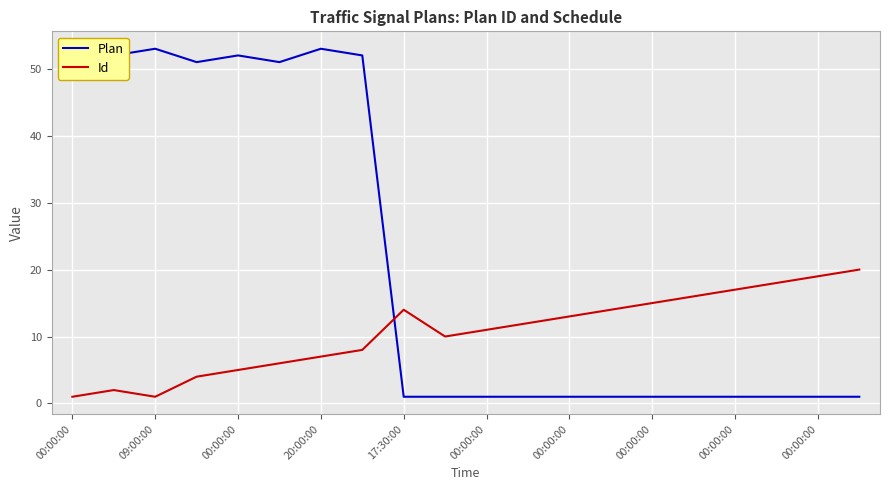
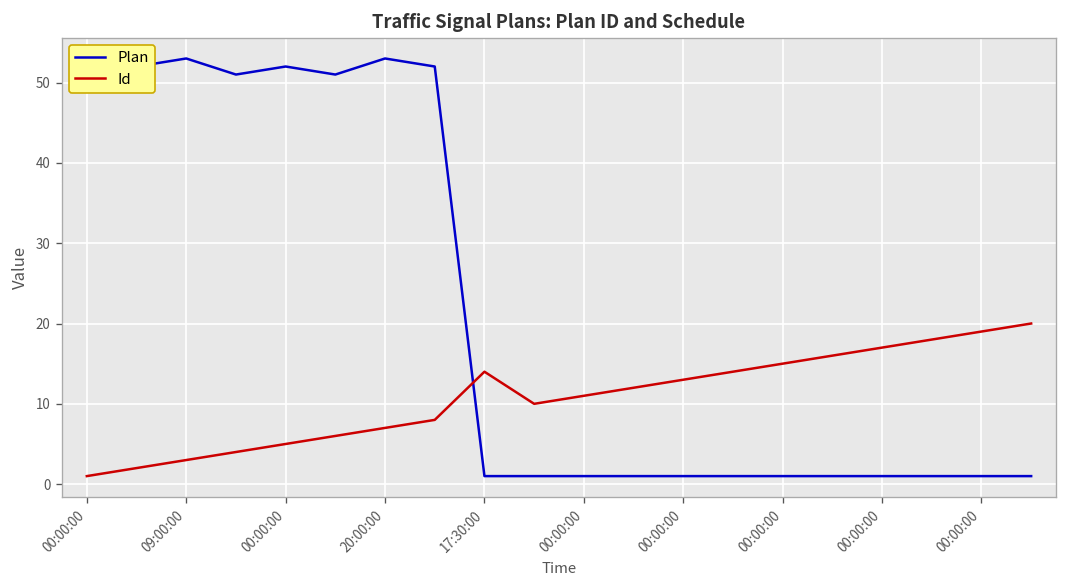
Id, 09:00:00: 1 -> 3
